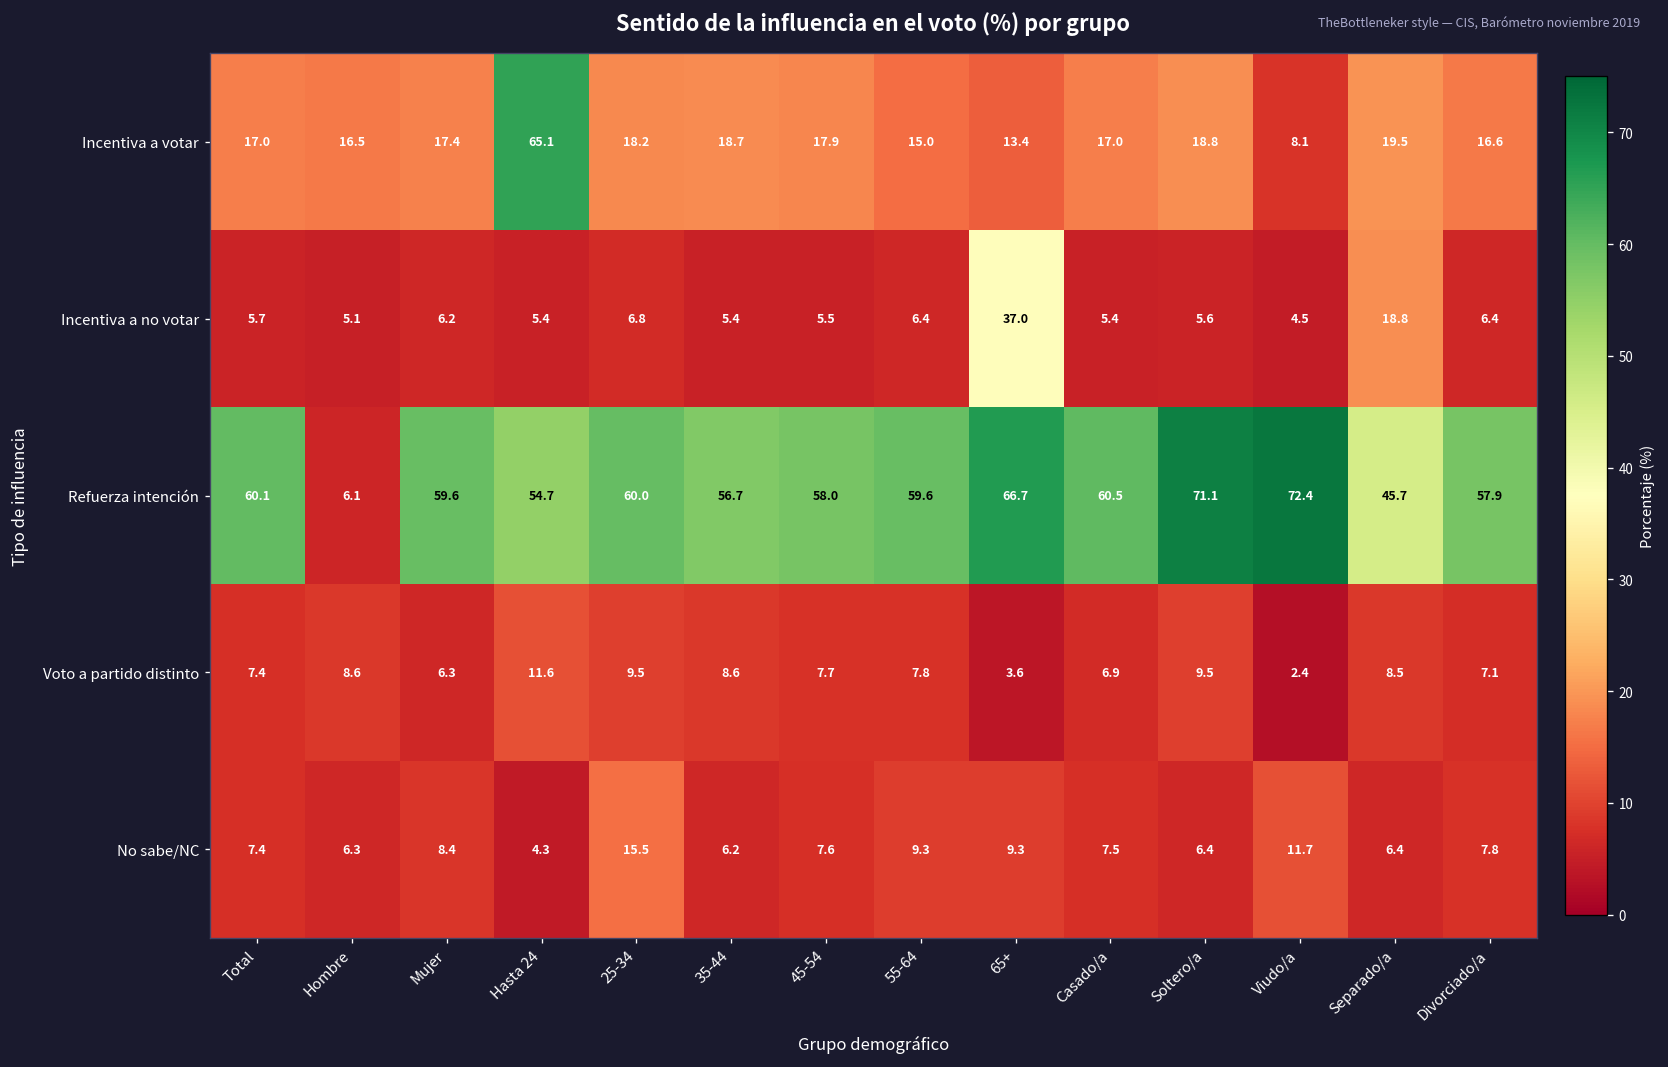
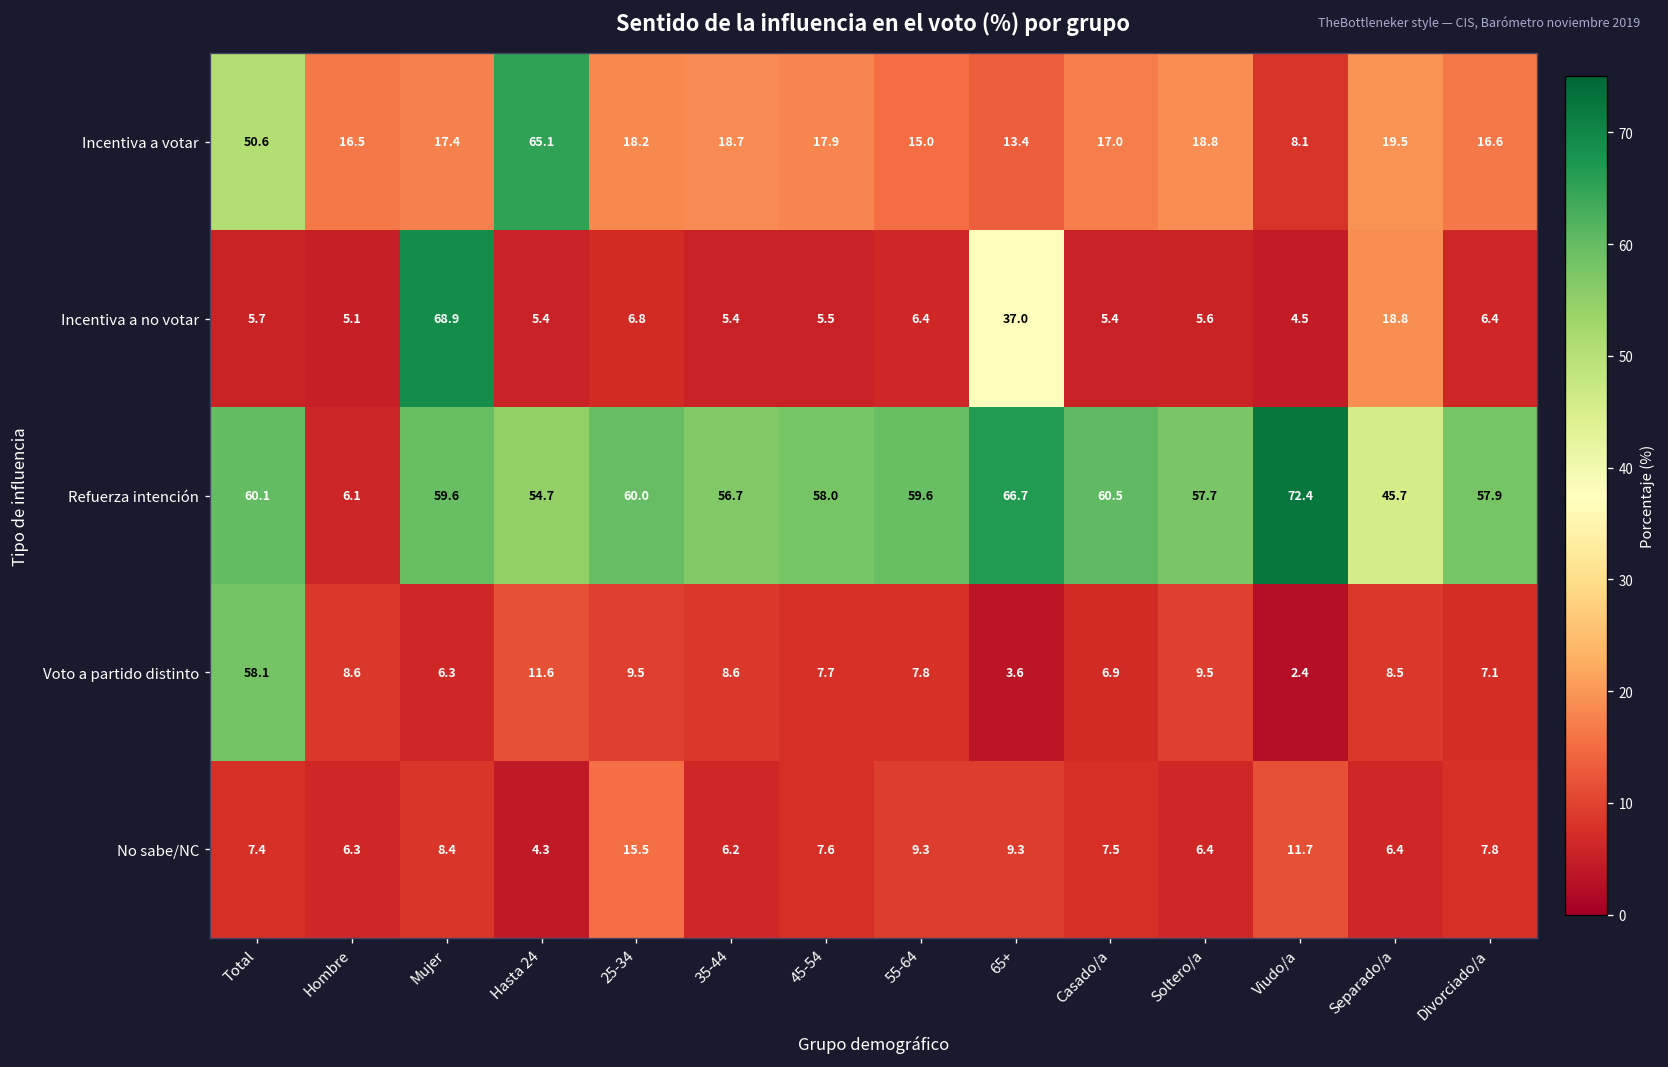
Incentiva a votar, Total: 17.0 -> 50.6
Incentiva a no votar, Mujer: 6.2 -> 68.9
Refuerza intención, Soltero/a: 71.1 -> 57.7
Voto a partido distinto, Total: 7.4 -> 58.1
